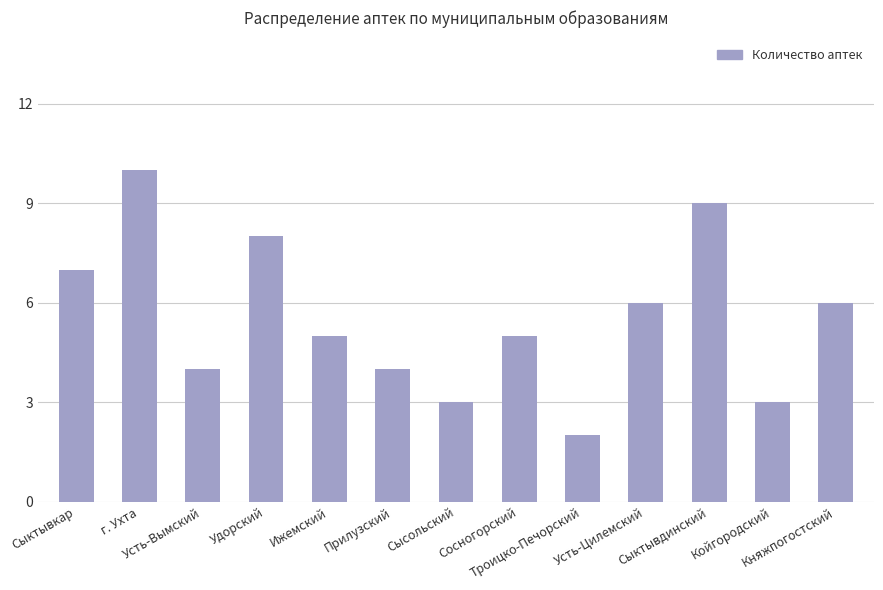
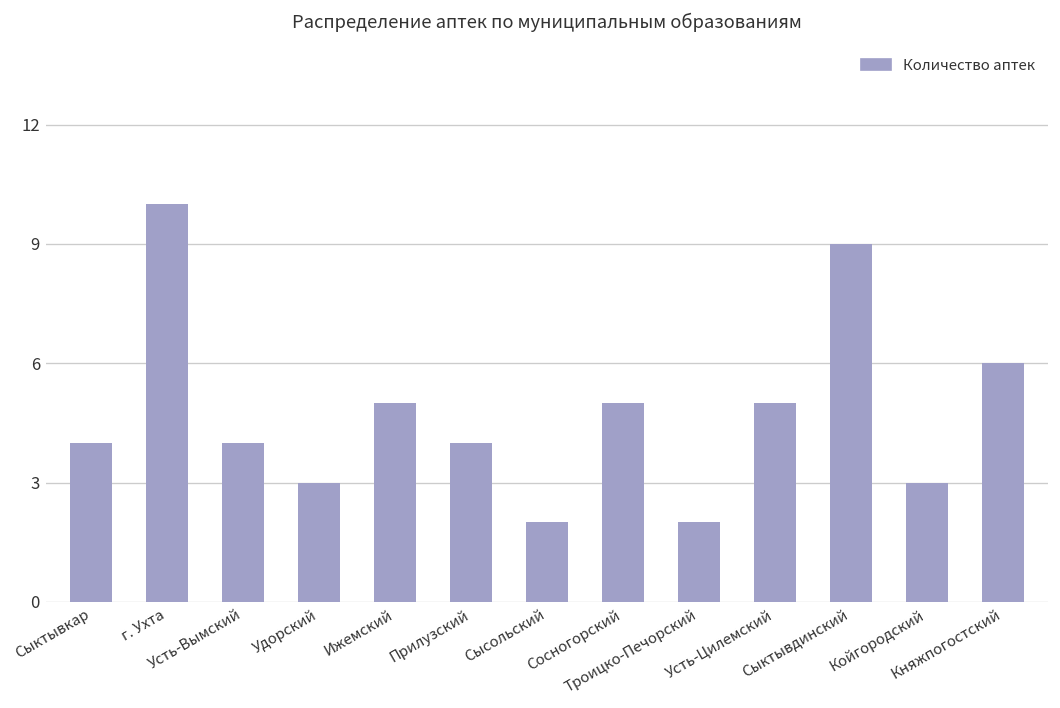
Сыктывкар: 7 -> 4
Удорский: 8 -> 3
Сысольский: 3 -> 2
Усть-Цилемский: 6 -> 5
